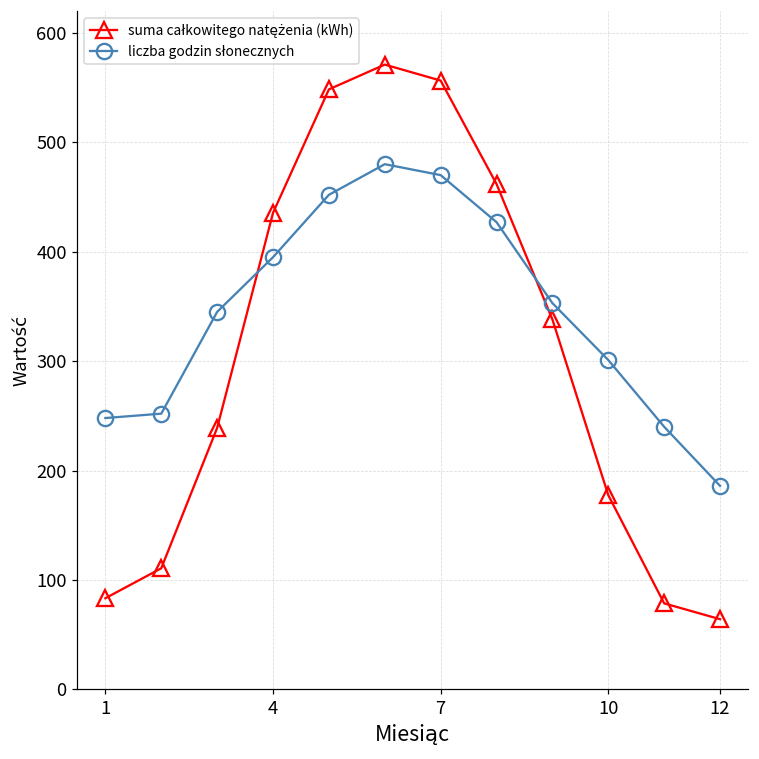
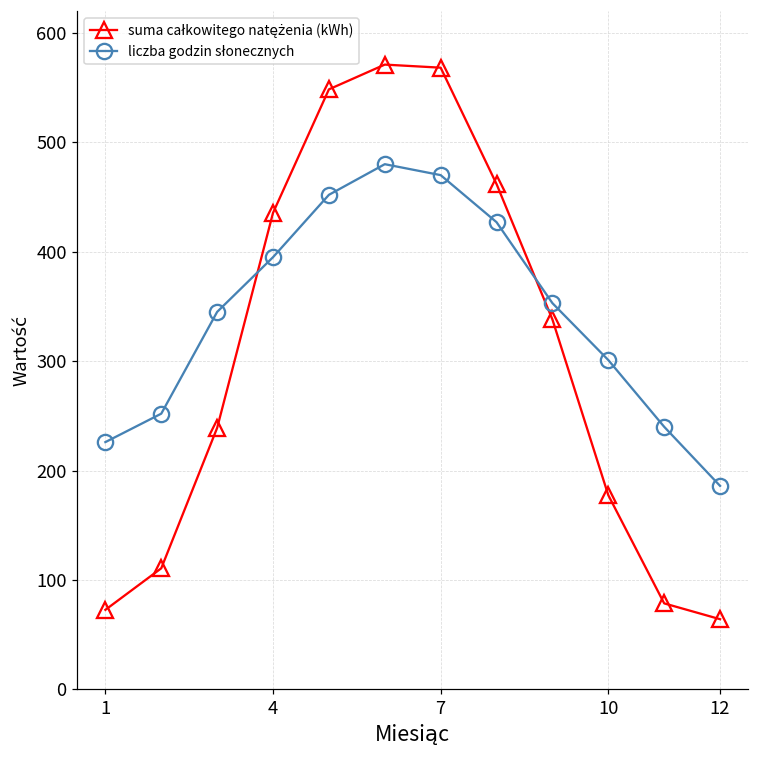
suma całkowitego natężenia (kWh), 1: 80 -> 70
liczba godzin słonecznych, 1: 250 -> 230
suma całkowitego natężenia (kWh), 7: 560 -> 570
